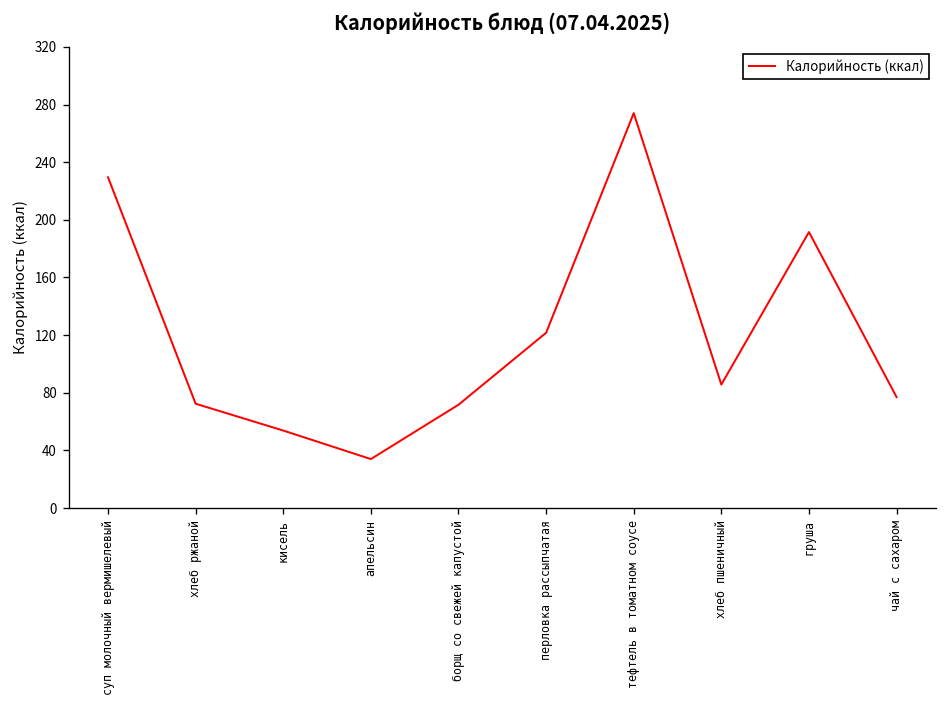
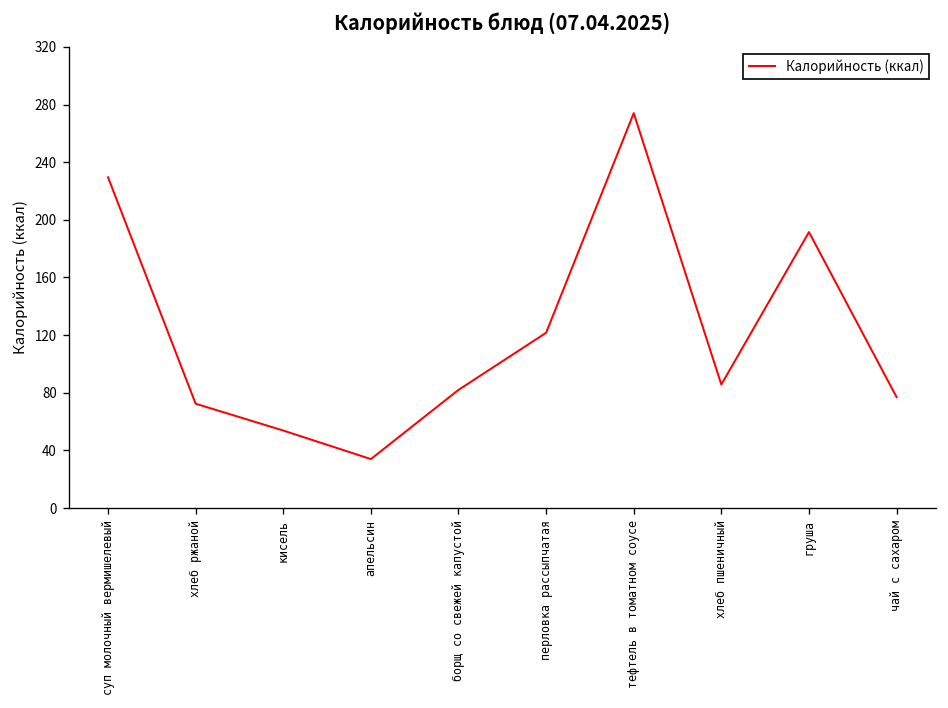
борщ со свежей капустой: 72 -> 82
